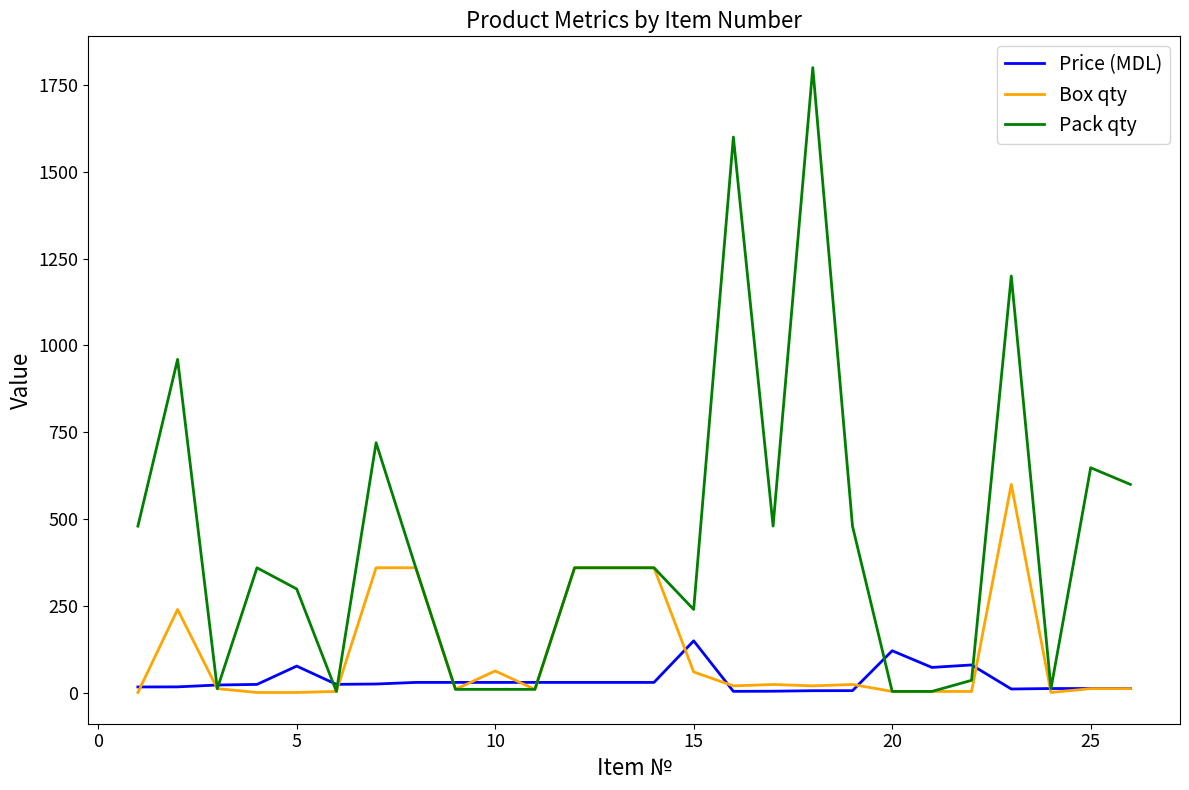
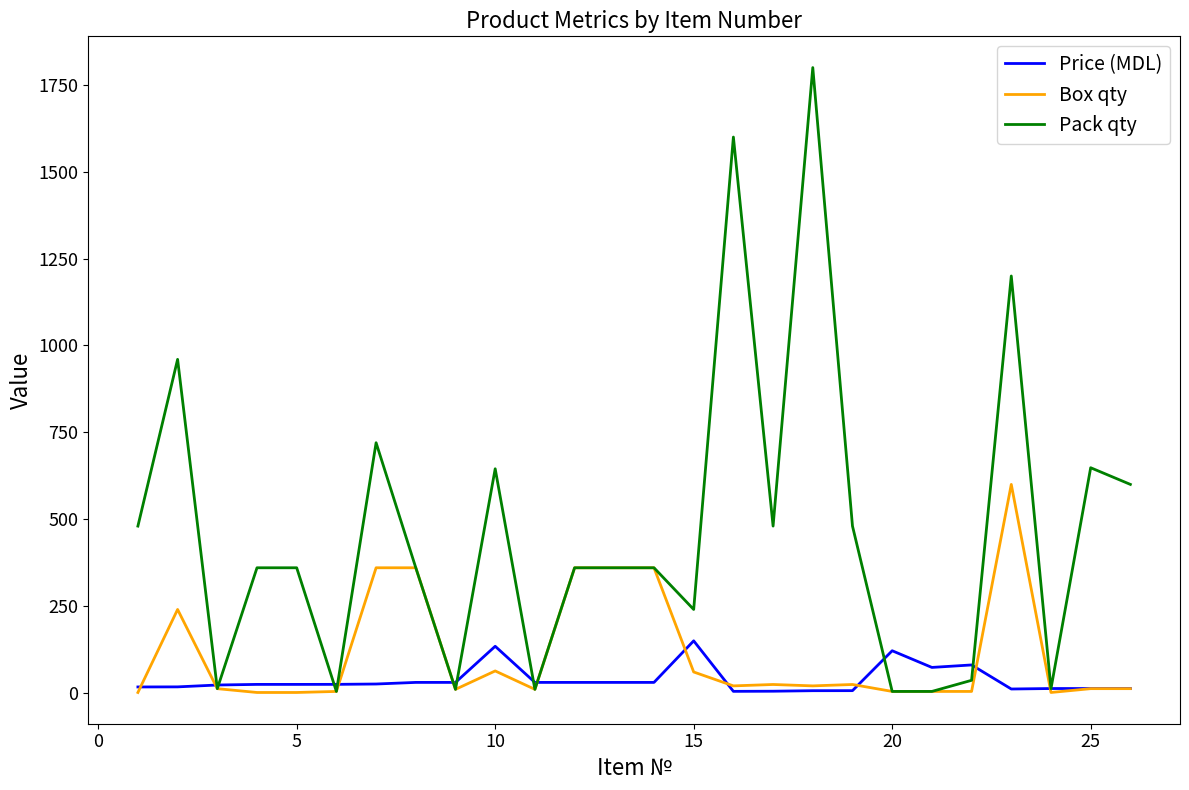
Price (MDL), 5: 80 -> 20
Pack qty, 5: 300 -> 360
Price (MDL), 10: 30 -> 130
Pack qty, 10: 10 -> 650
